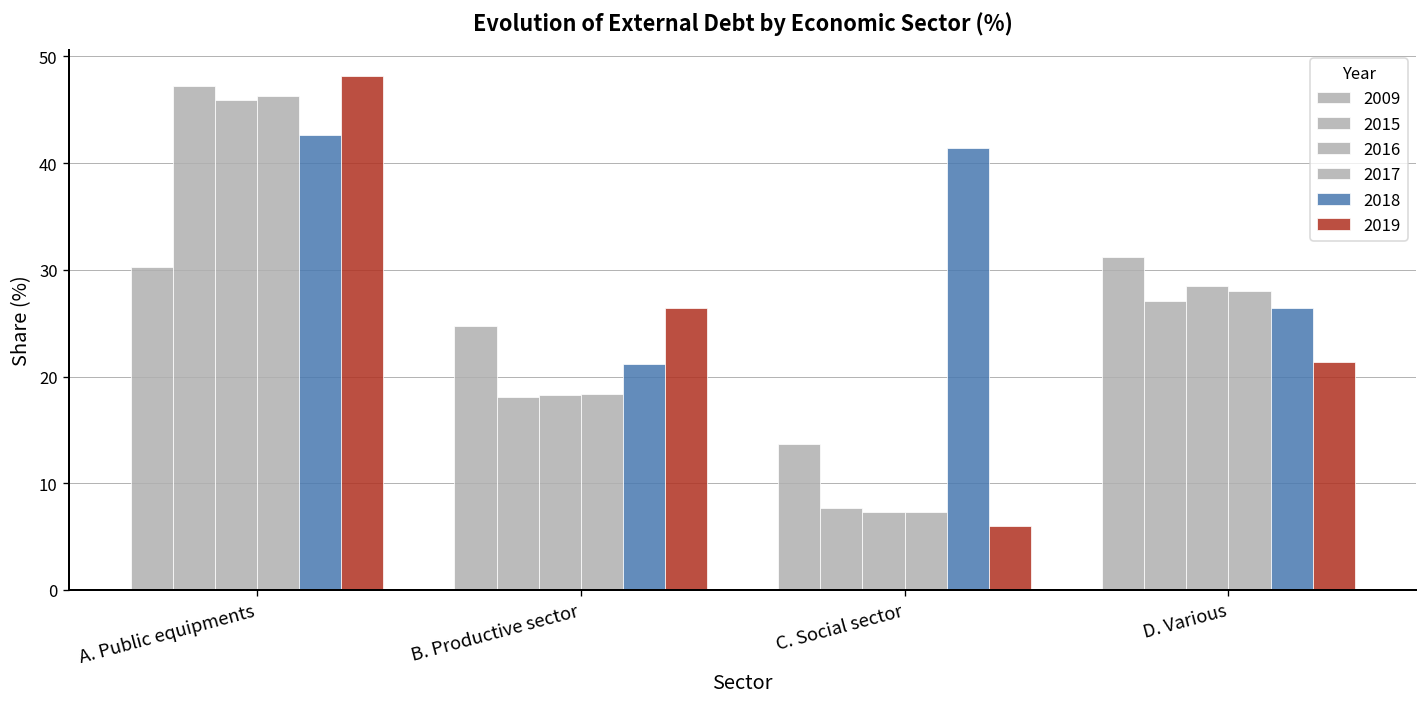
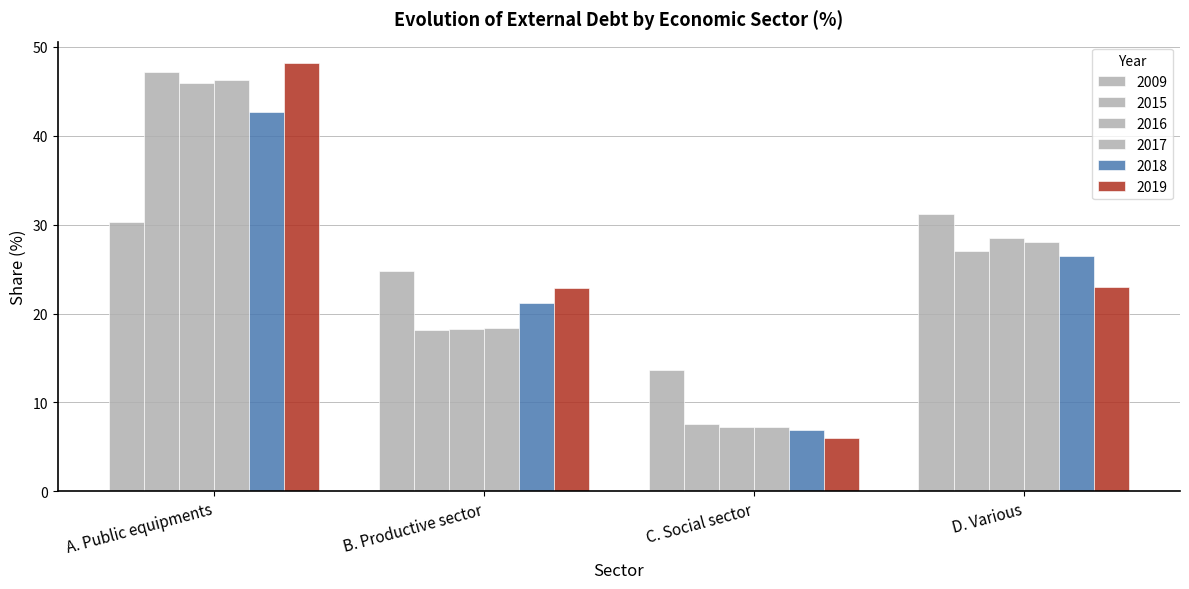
2019, B. Productive sector: 26 -> 23
2018, C. Social sector: 41 -> 7
2019, D. Various: 21 -> 23
